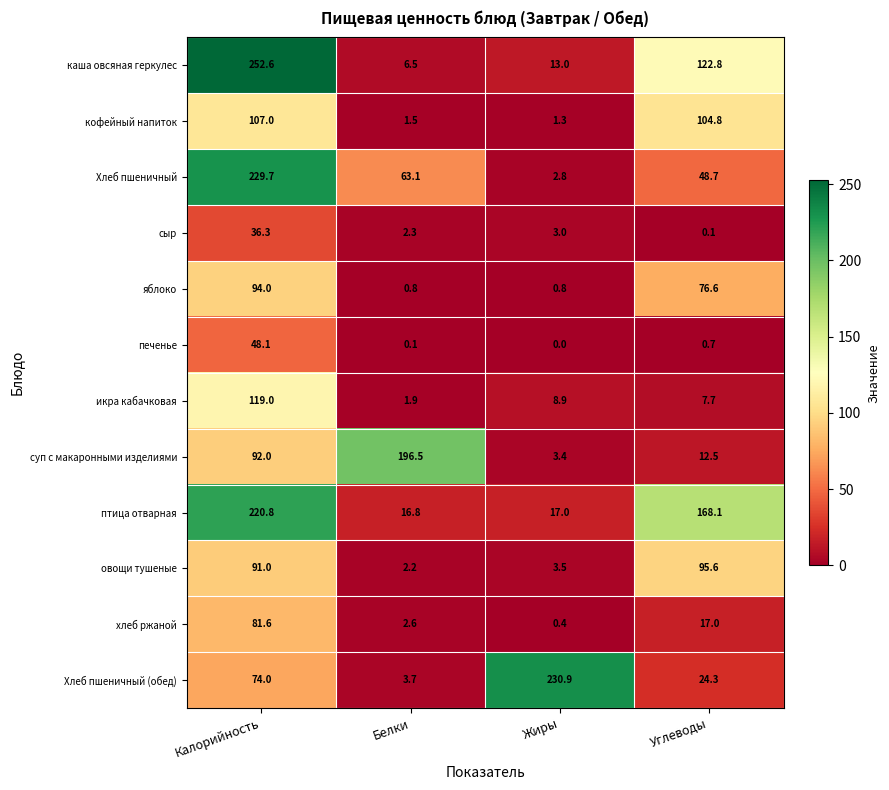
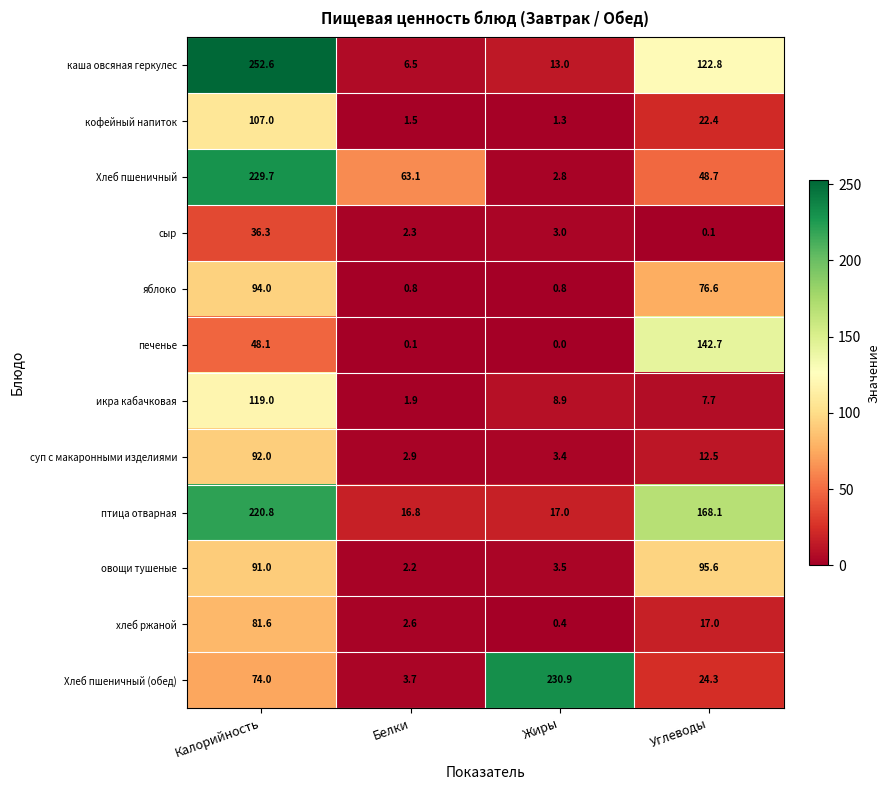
кофейный напиток, Углеводы: 104.8 -> 22.4
печенье, Углеводы: 0.7 -> 142.7
суп с макаронными изделиями, Белки: 196.5 -> 2.9
